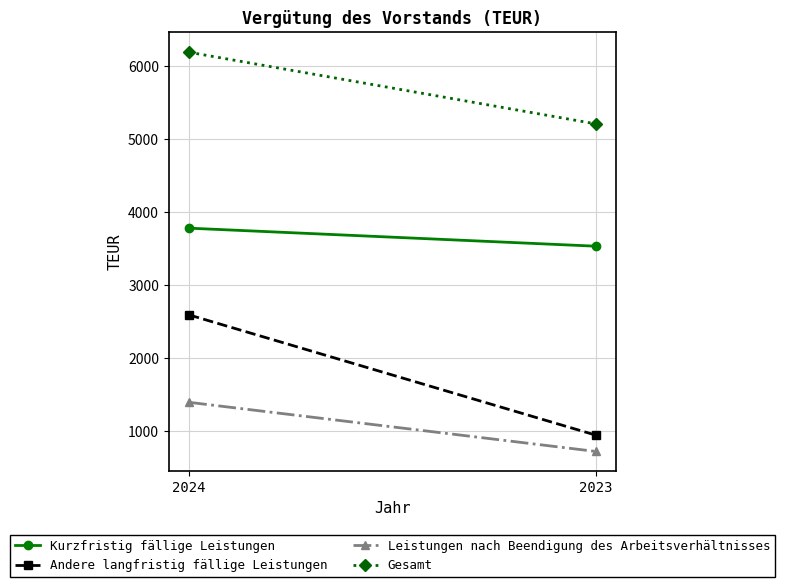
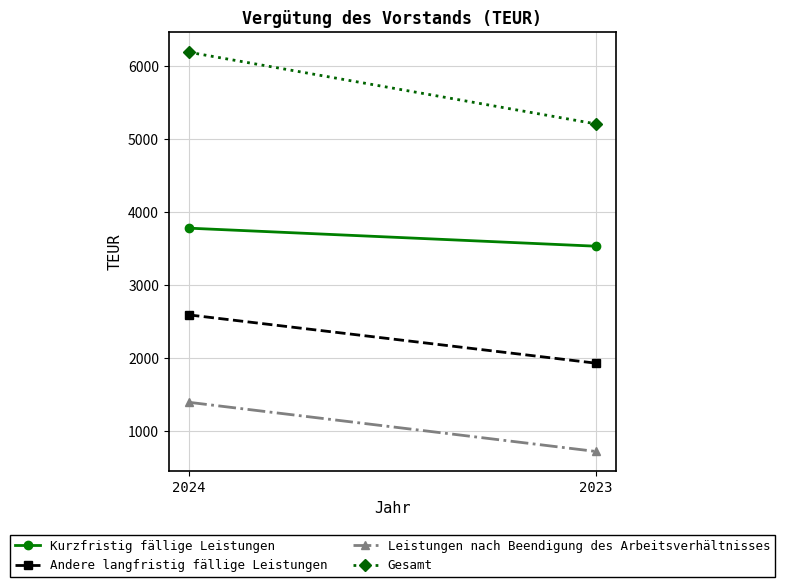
Andere langfristig fällige Leistungen, 2023: 900 -> 1900
